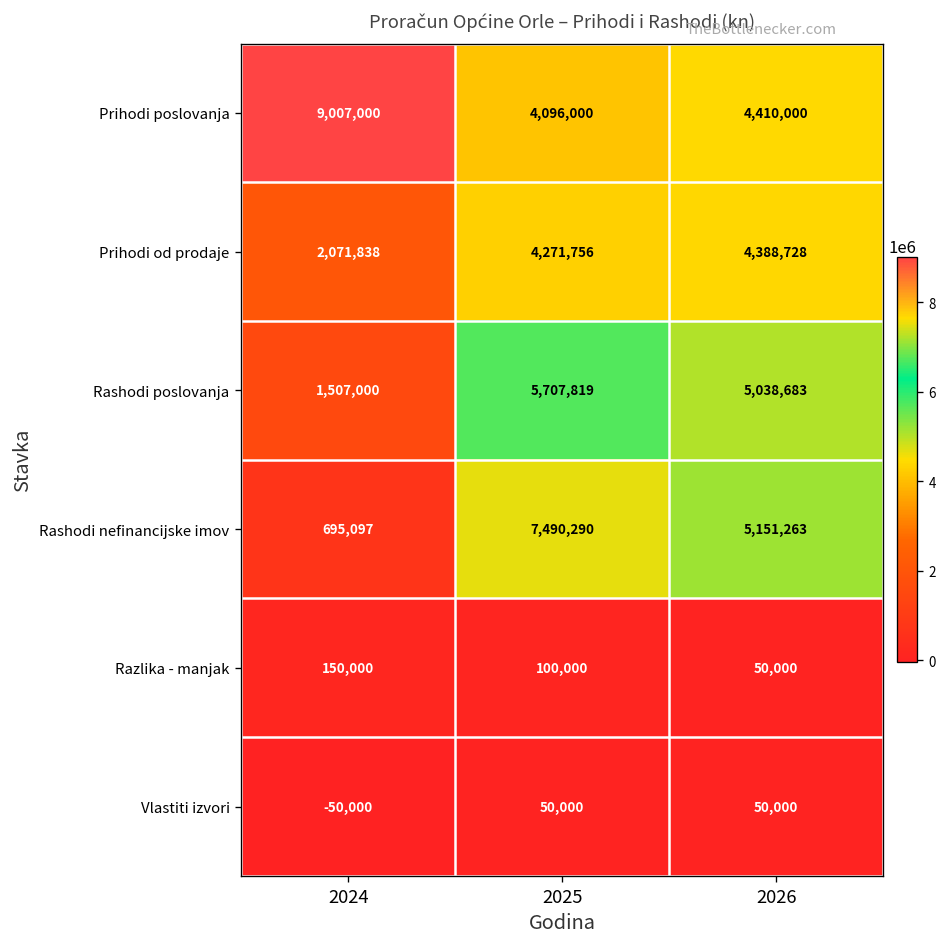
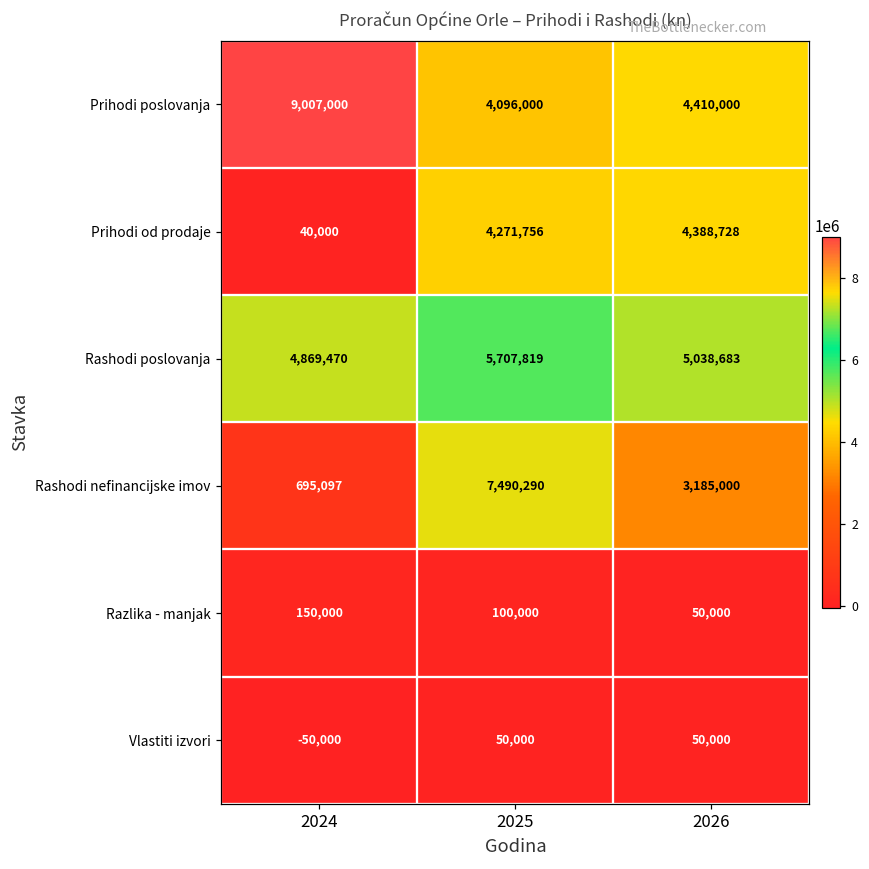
Prihodi od prodaje, 2024: 2,071,838 -> 40,000
Rashodi poslovanja, 2024: 1,507,000 -> 4,869,470
Rashodi nefinancijske imov, 2026: 5,151,263 -> 3,185,000
